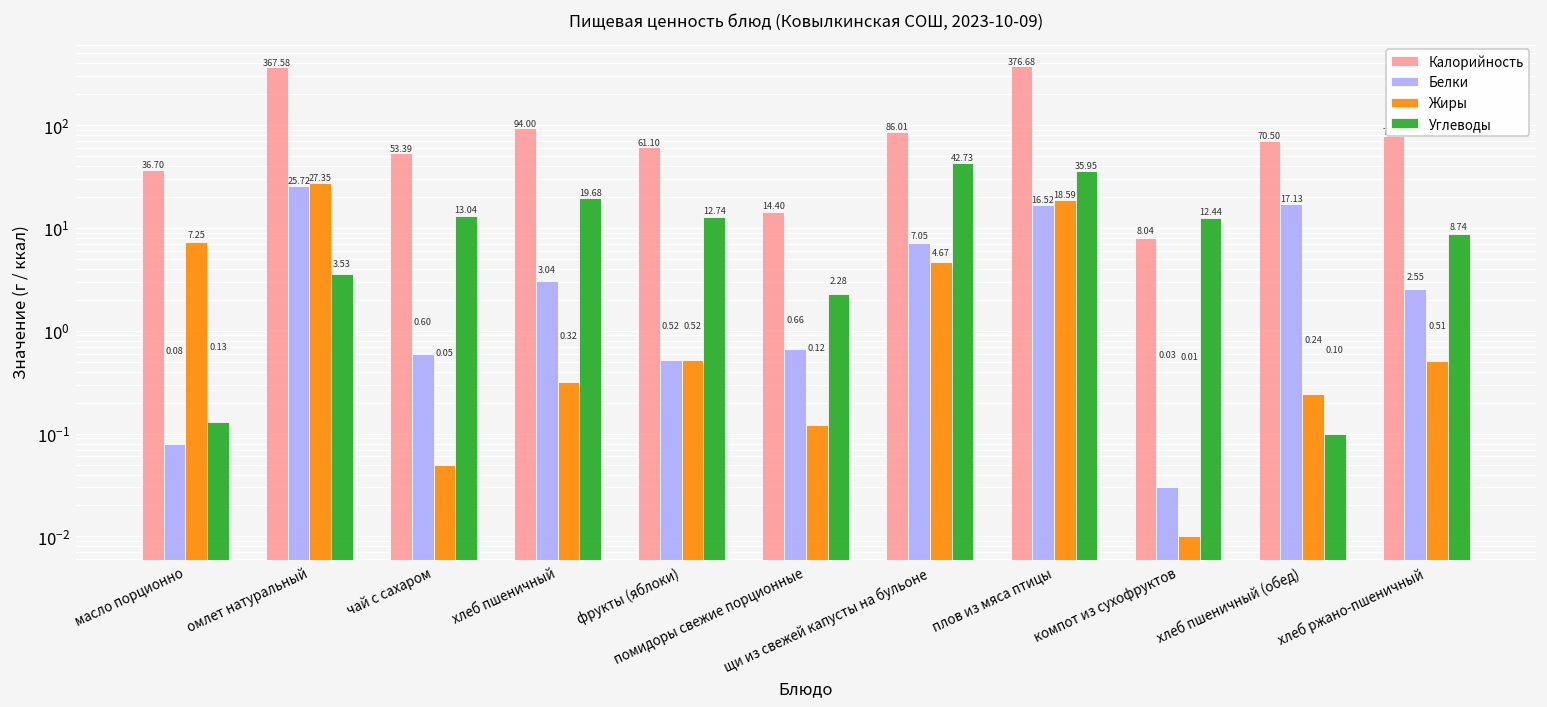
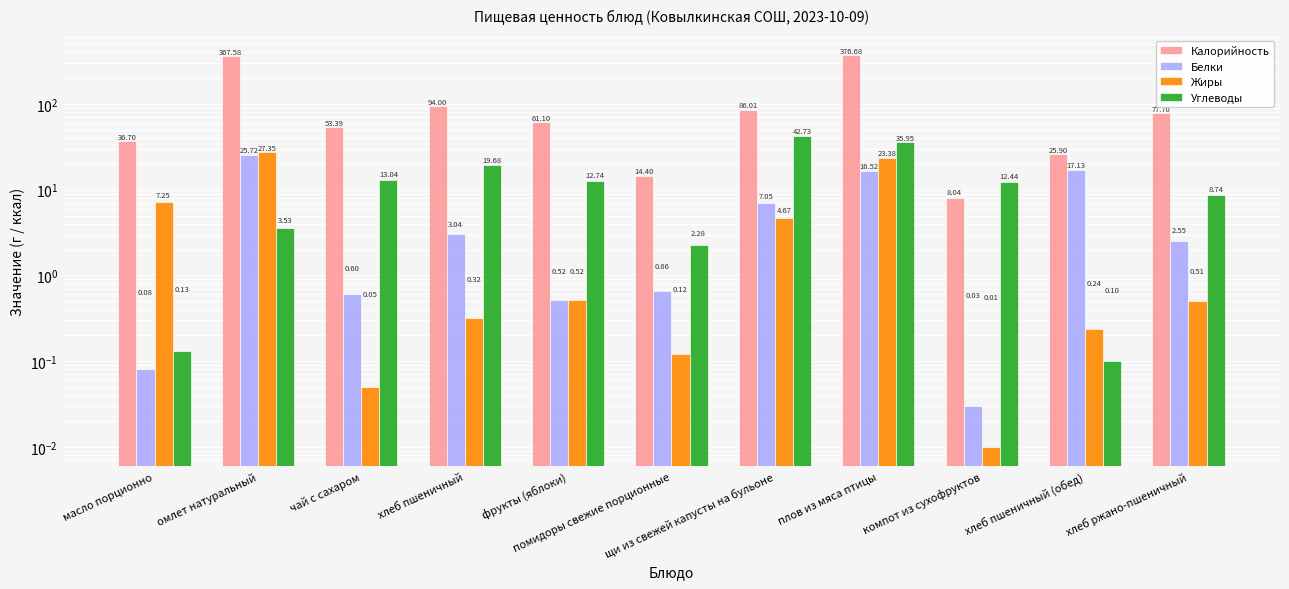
Жиры, плов из мяса птицы: 18.59 -> 23.38
Калорийность, хлеб пшеничный (обед): 70.50 -> 25.90
